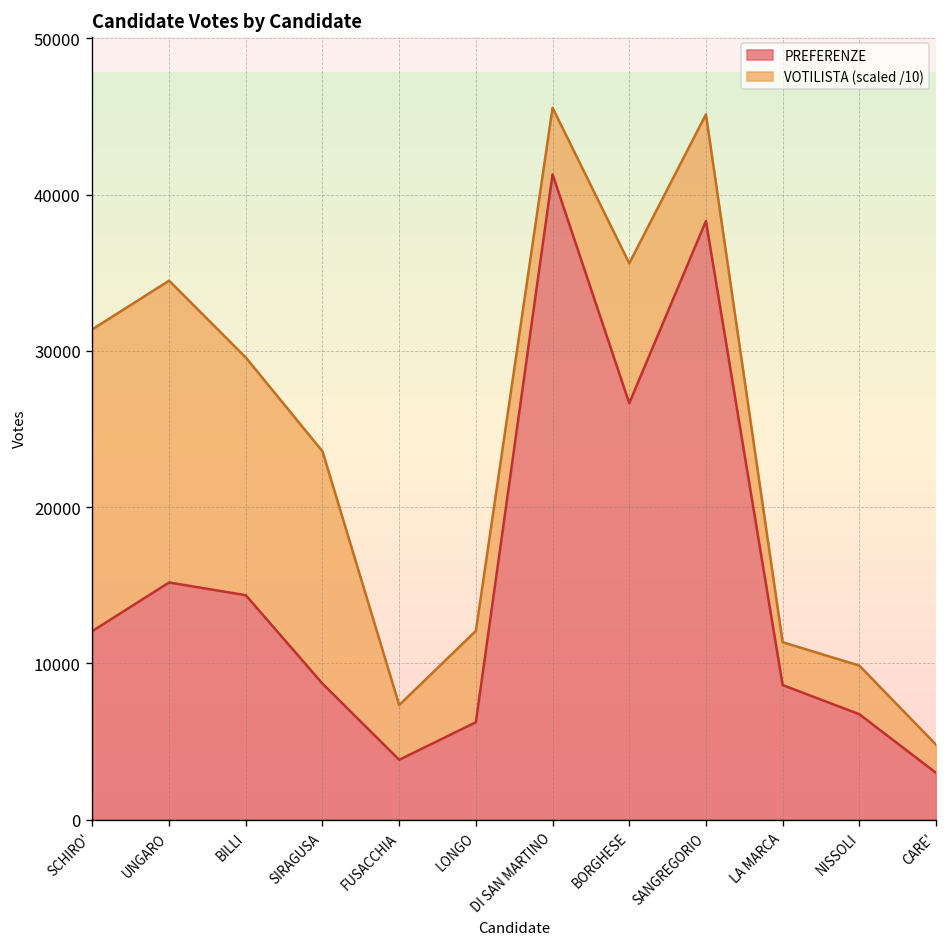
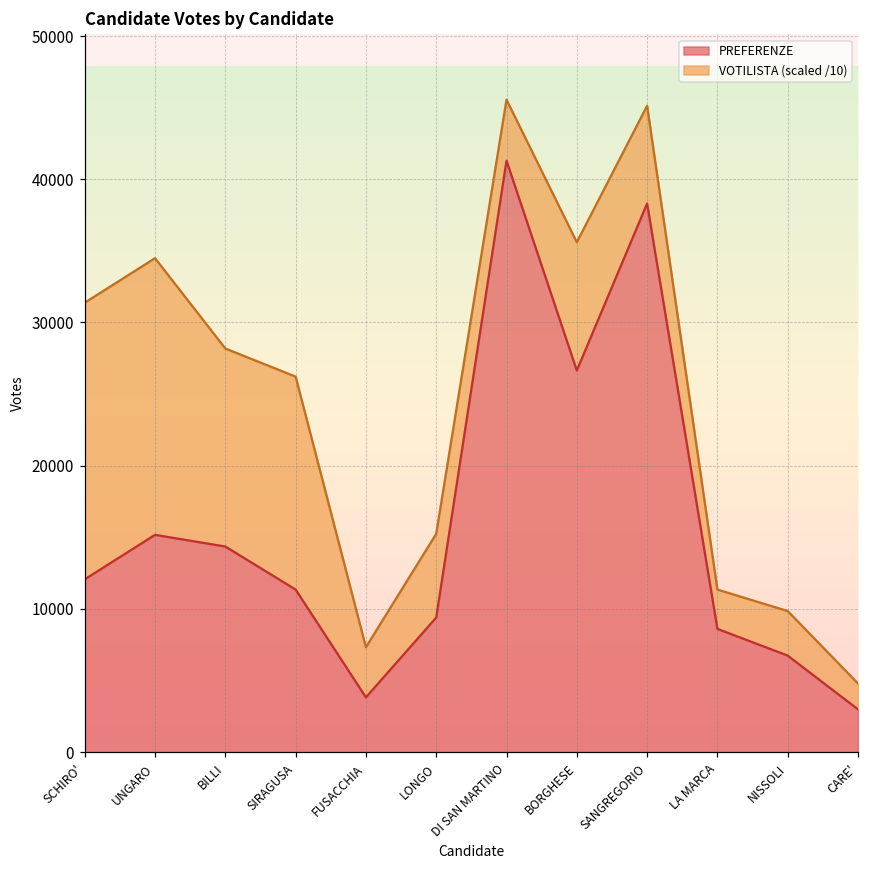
VOTILISTA (scaled /10), BILLI: 15200 -> 13800
PREFERENZE, SIRAGUSA: 8700 -> 11300
PREFERENZE, LONGO: 6200 -> 9400
